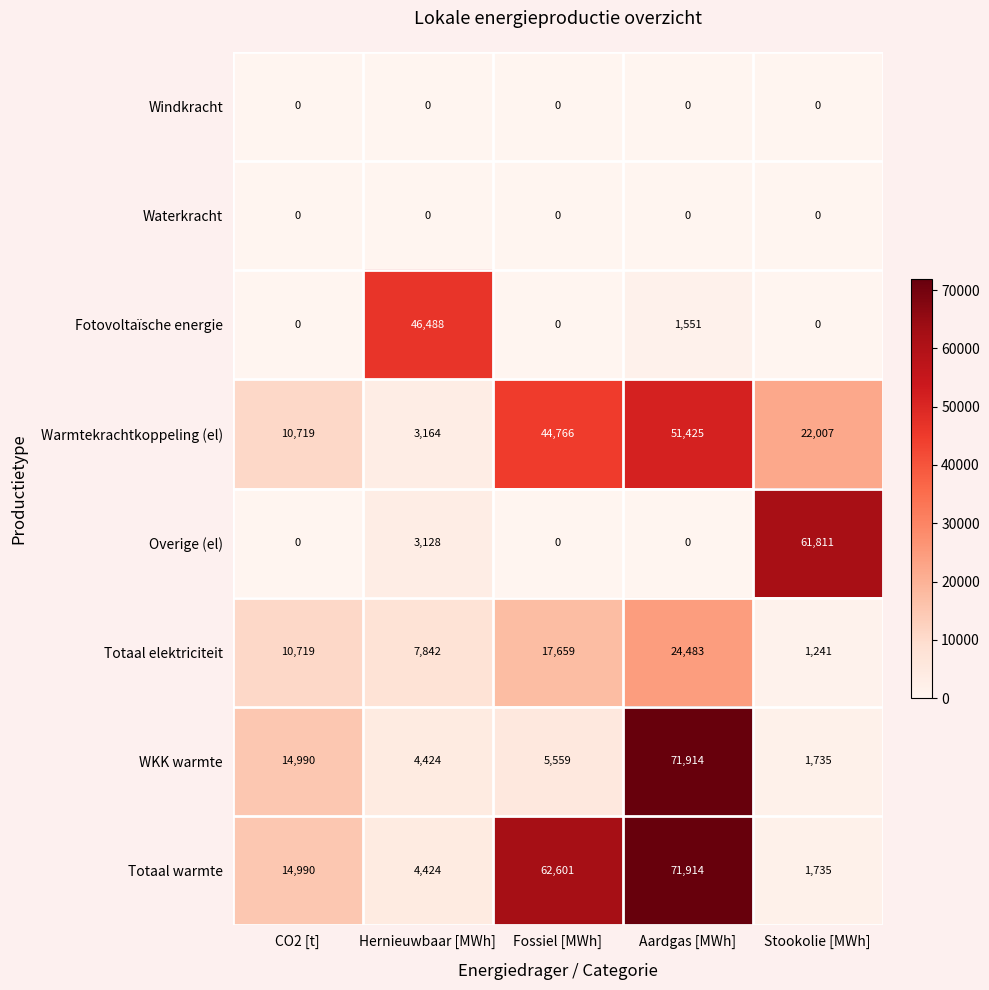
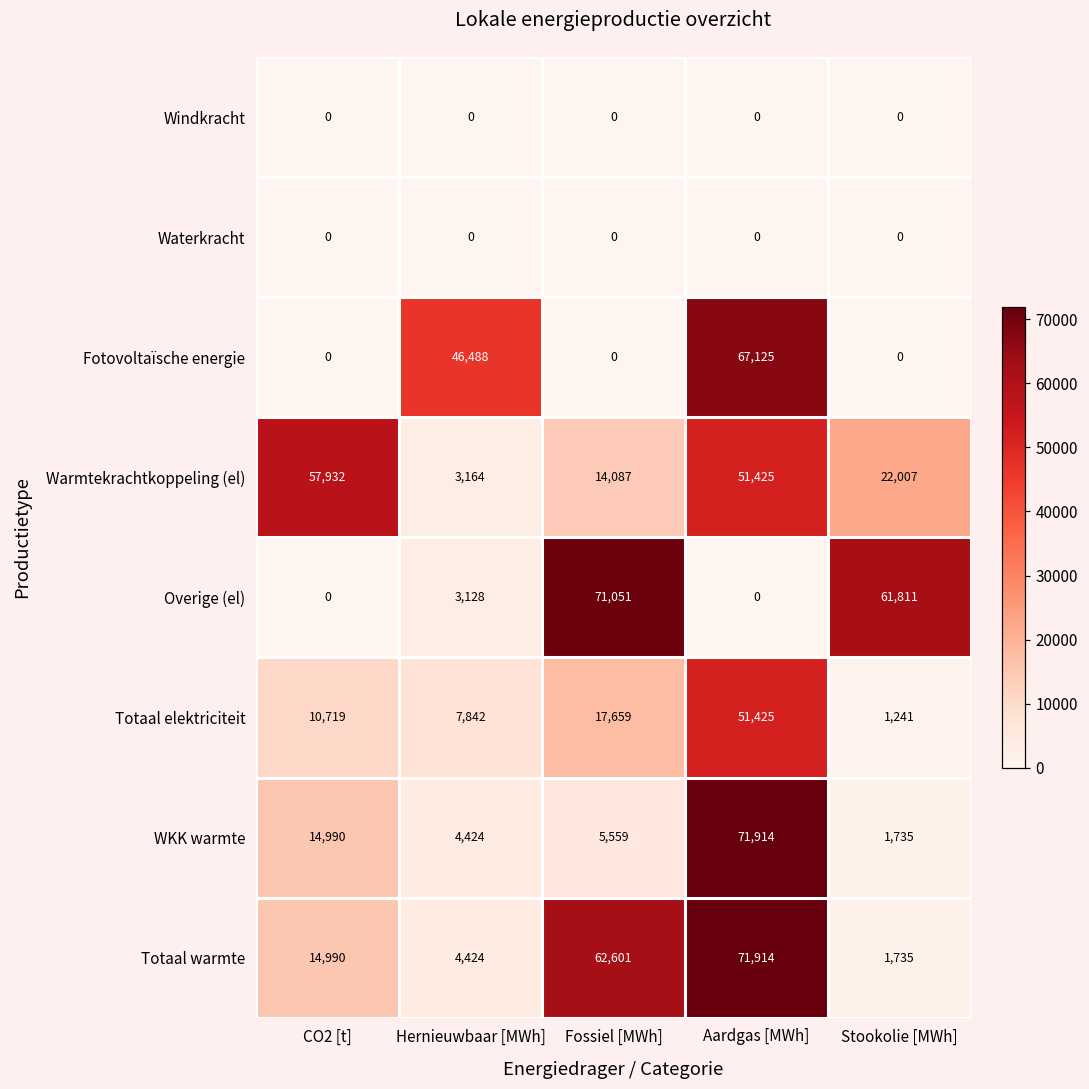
Fotovoltaïsche energie, Aardgas [MWh]: 1,551 -> 67,125
Warmtekrachtkoppeling (el), CO2 [t]: 10,719 -> 57,932
Warmtekrachtkoppeling (el), Fossiel [MWh]: 44,766 -> 14,087
Overige (el), Fossiel [MWh]: 0 -> 71,051
Totaal elektriciteit, Aardgas [MWh]: 24,483 -> 51,425
